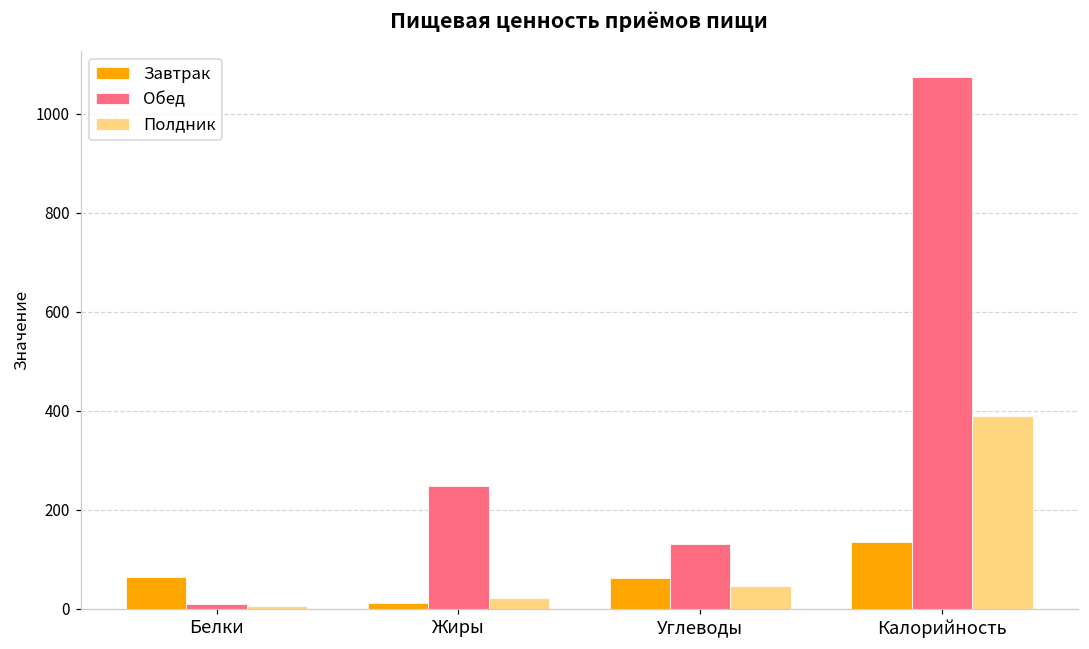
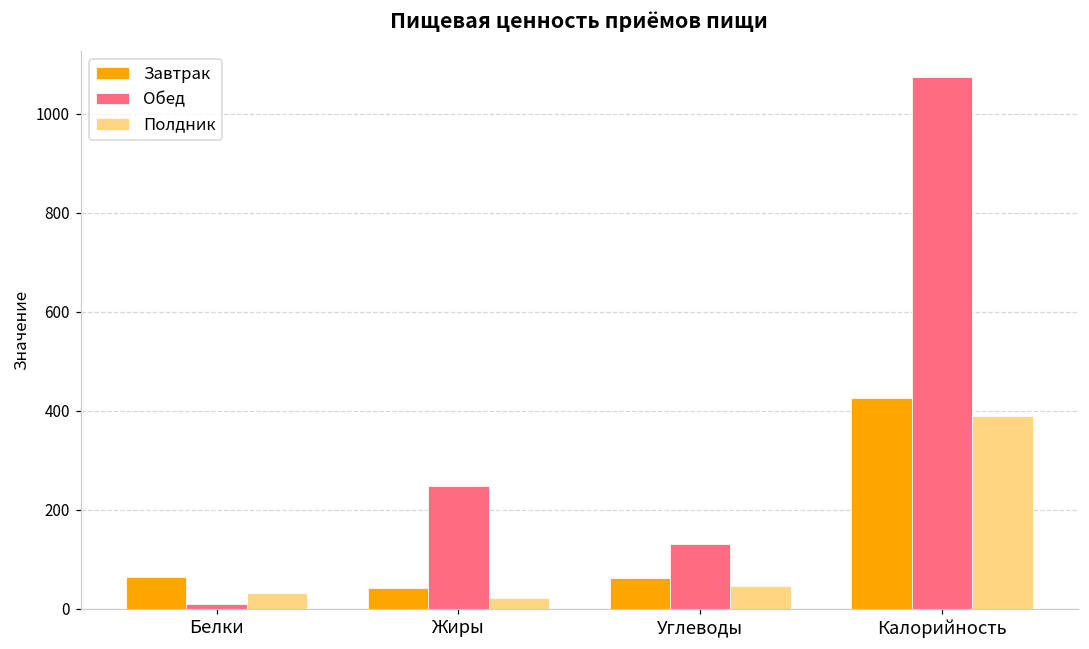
Полдник, Белки: 0 -> 30
Завтрак, Жиры: 10 -> 40
Завтрак, Калорийность: 140 -> 420
